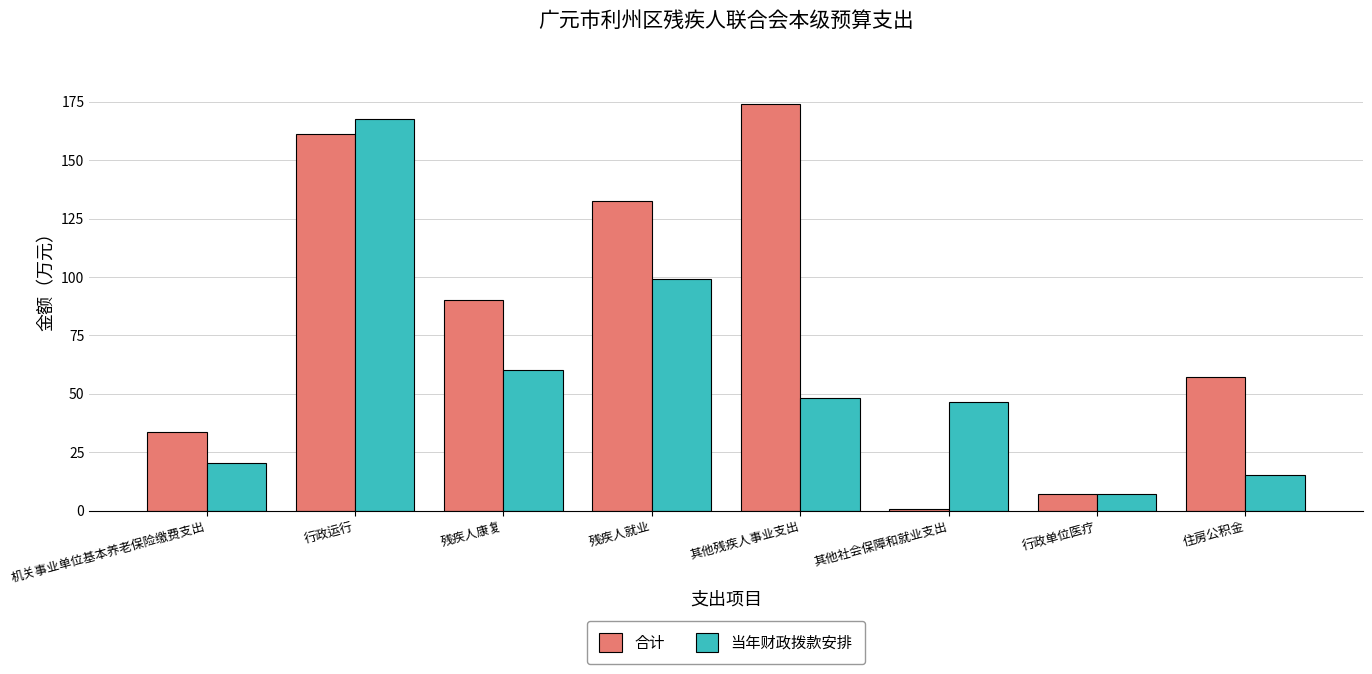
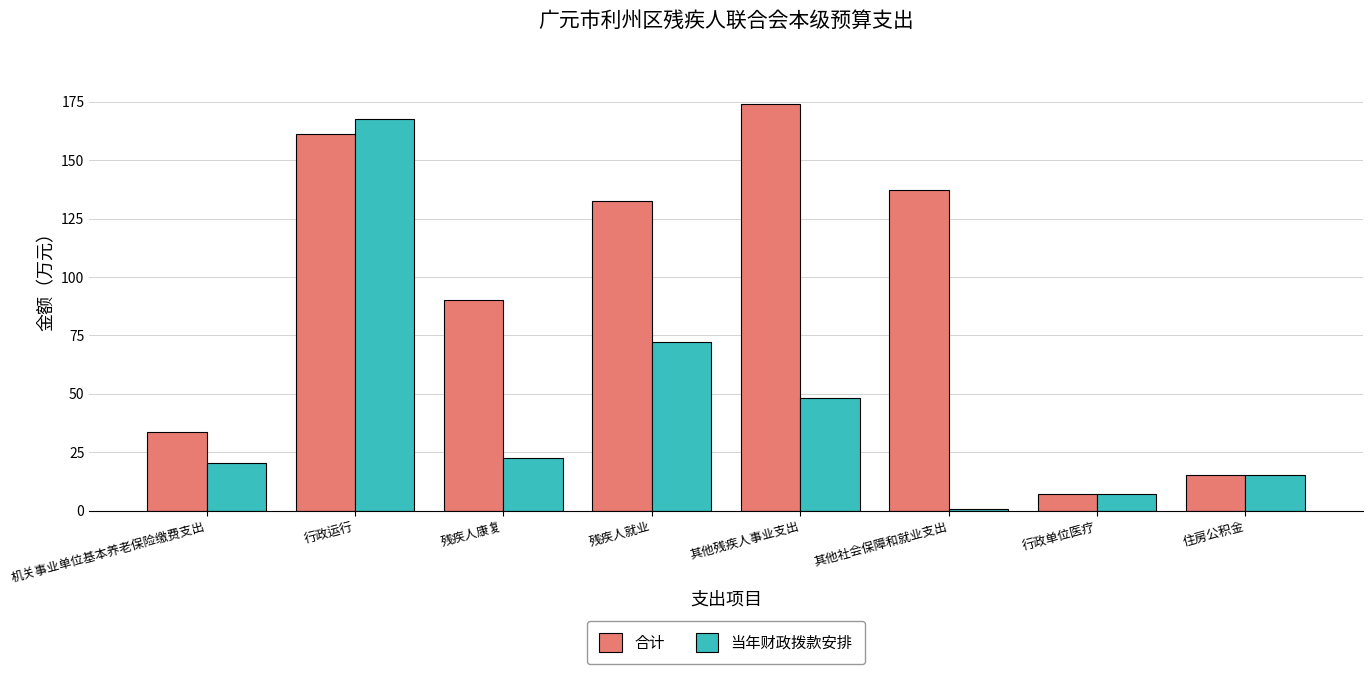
当年财政拨款安排, 残疾人康复: 60 -> 23
当年财政拨款安排, 残疾人就业: 99 -> 72
合计, 其他社会保障和就业支出: 1 -> 137
当年财政拨款安排, 其他社会保障和就业支出: 47 -> 1
合计, 住房公积金: 57 -> 15
